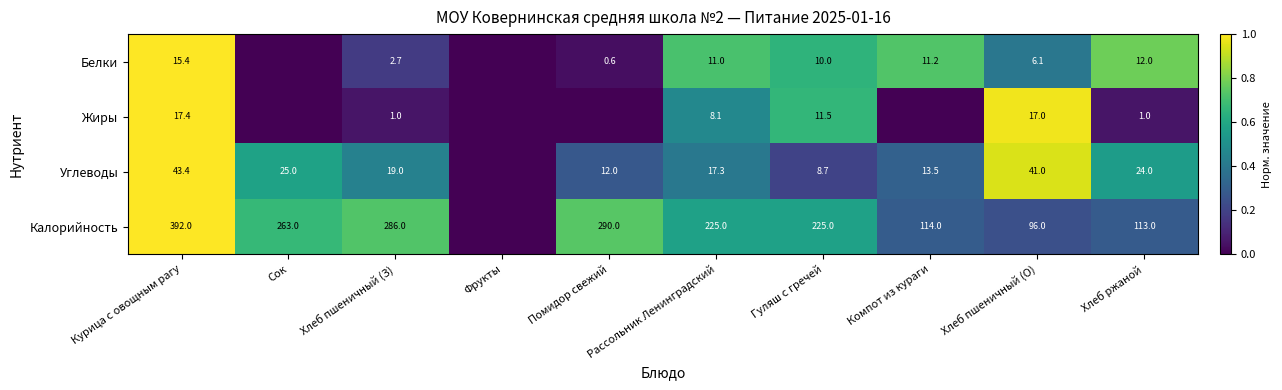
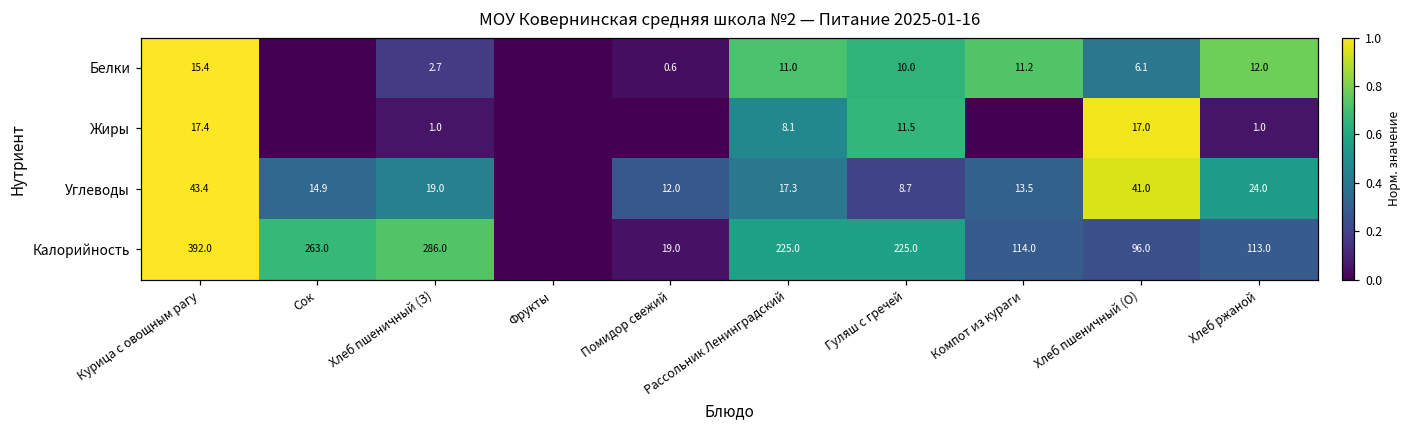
Углеводы, Сок: 25.0 -> 14.9
Калорийность, Помидор свежий: 290.0 -> 19.0
